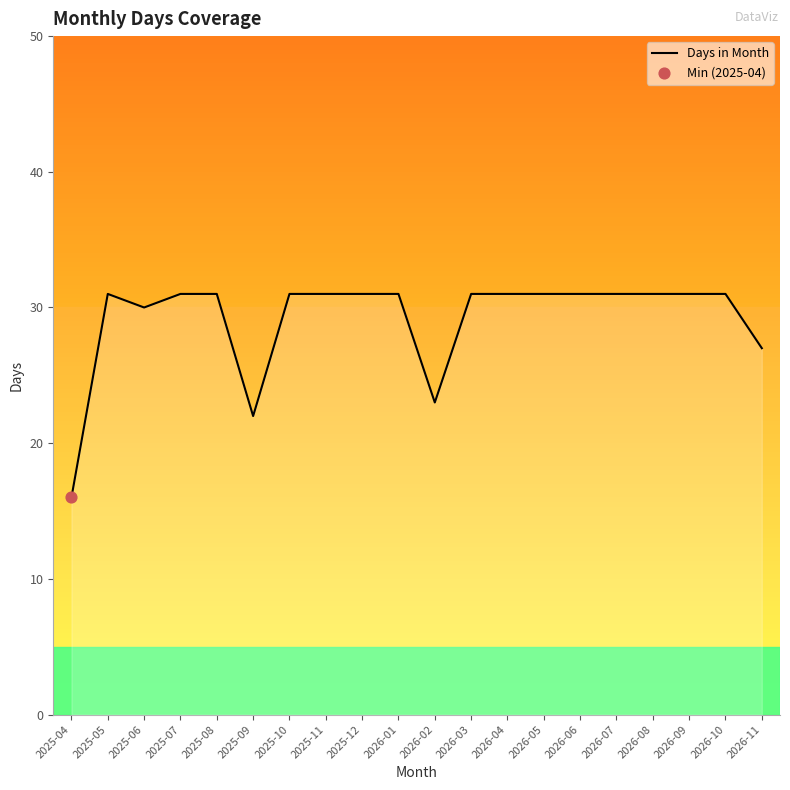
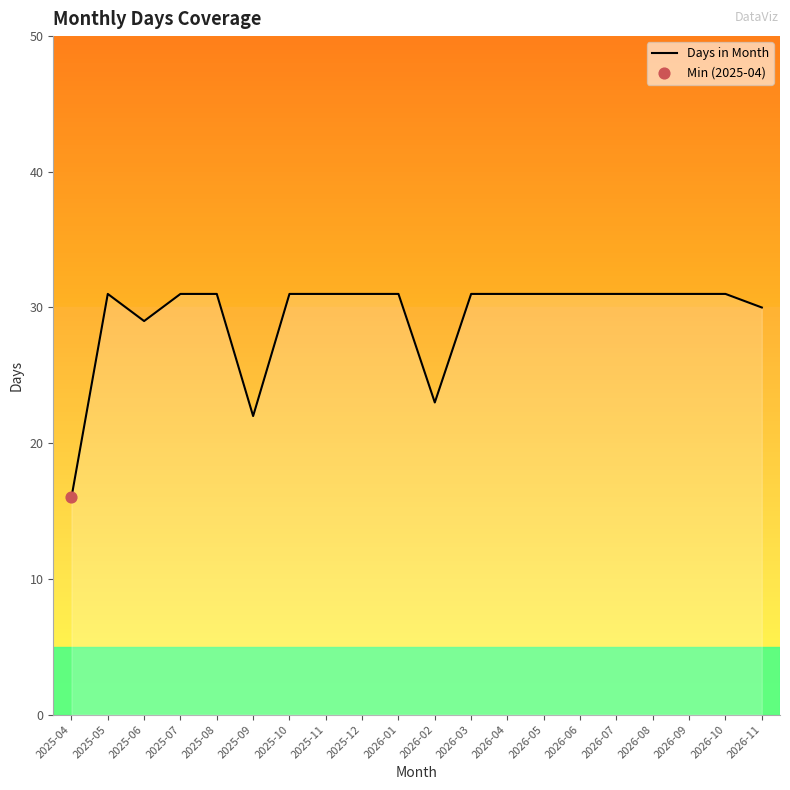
Days in Month, 2025-06: 30 -> 29
Days in Month, 2026-11: 27 -> 30
